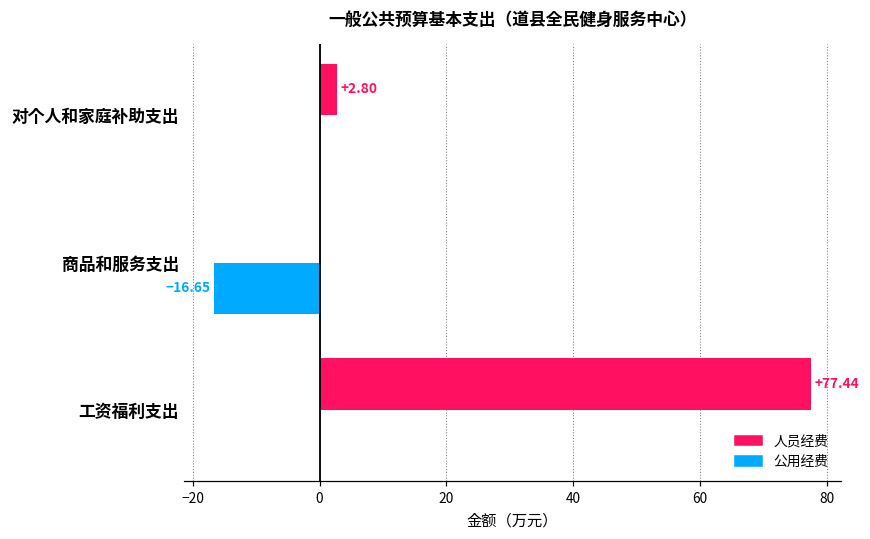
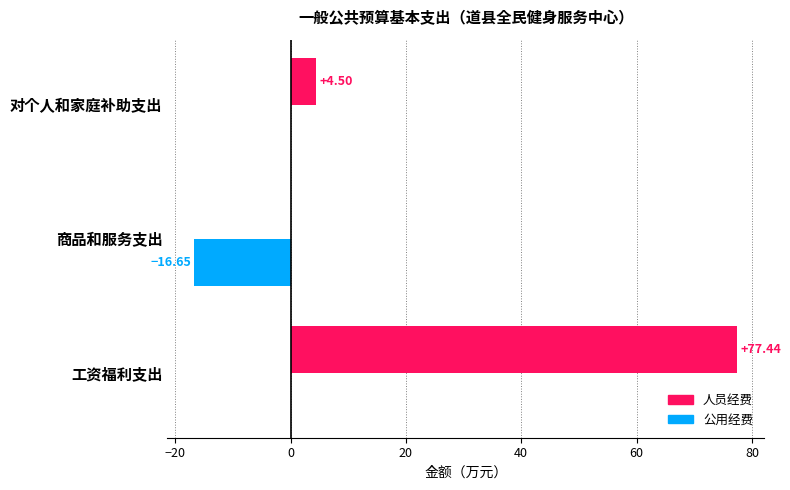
人员经费, 对个人和家庭补助支出: +2.80 -> +4.50
